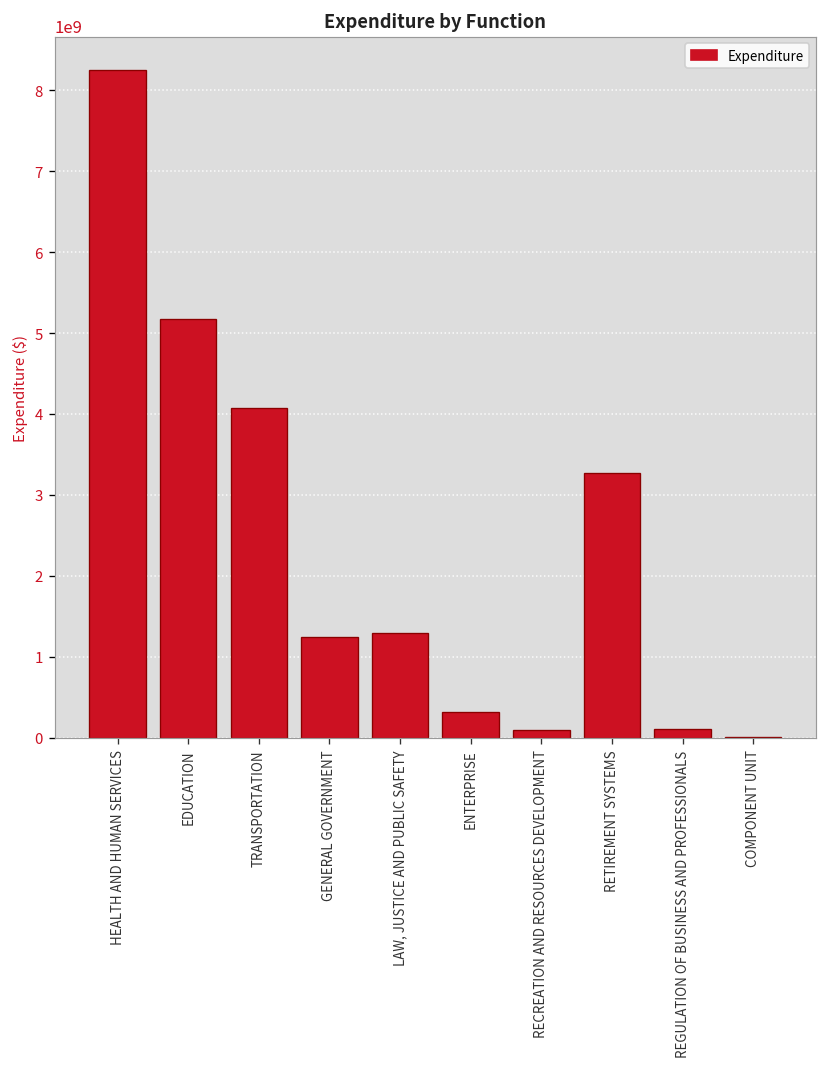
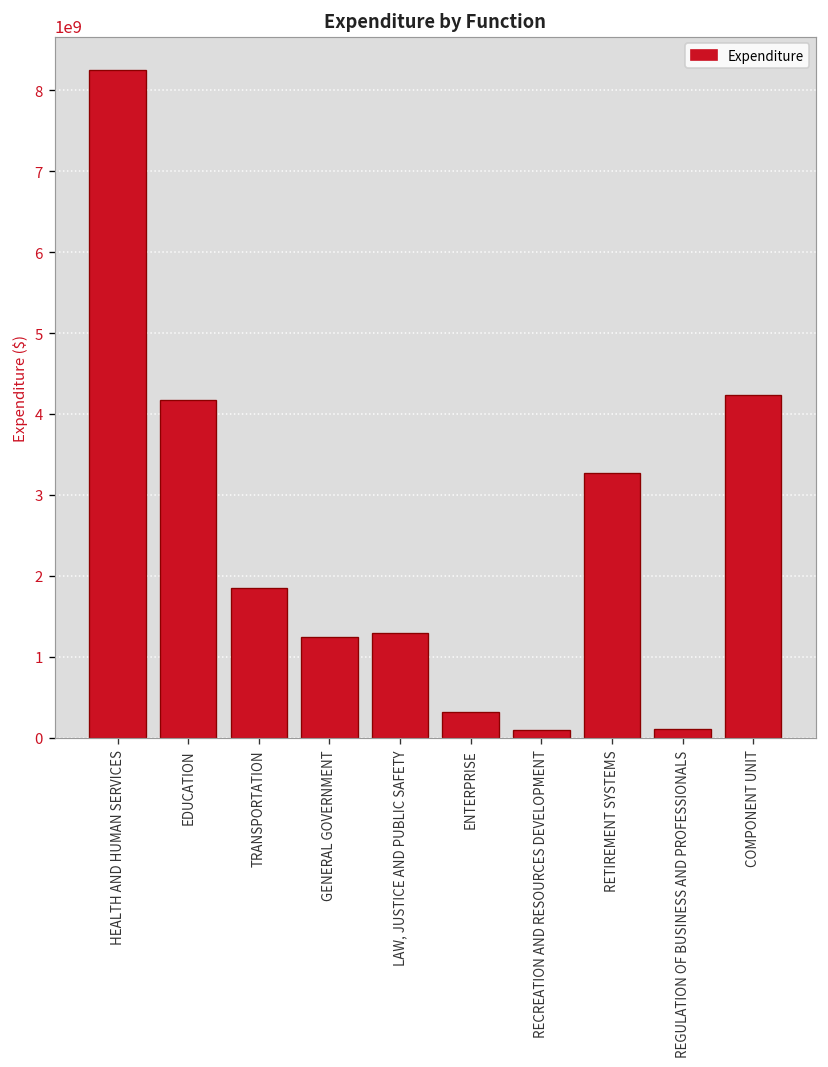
EDUCATION: 5200000000 -> 4200000000
TRANSPORTATION: 4100000000 -> 1800000000
COMPONENT UNIT: 0 -> 4200000000
